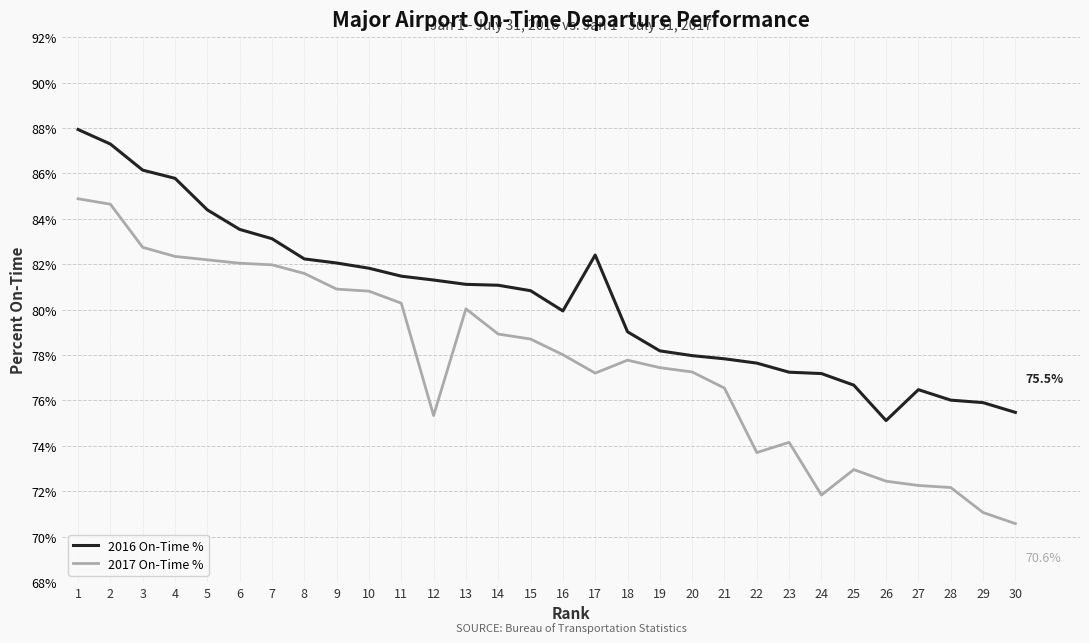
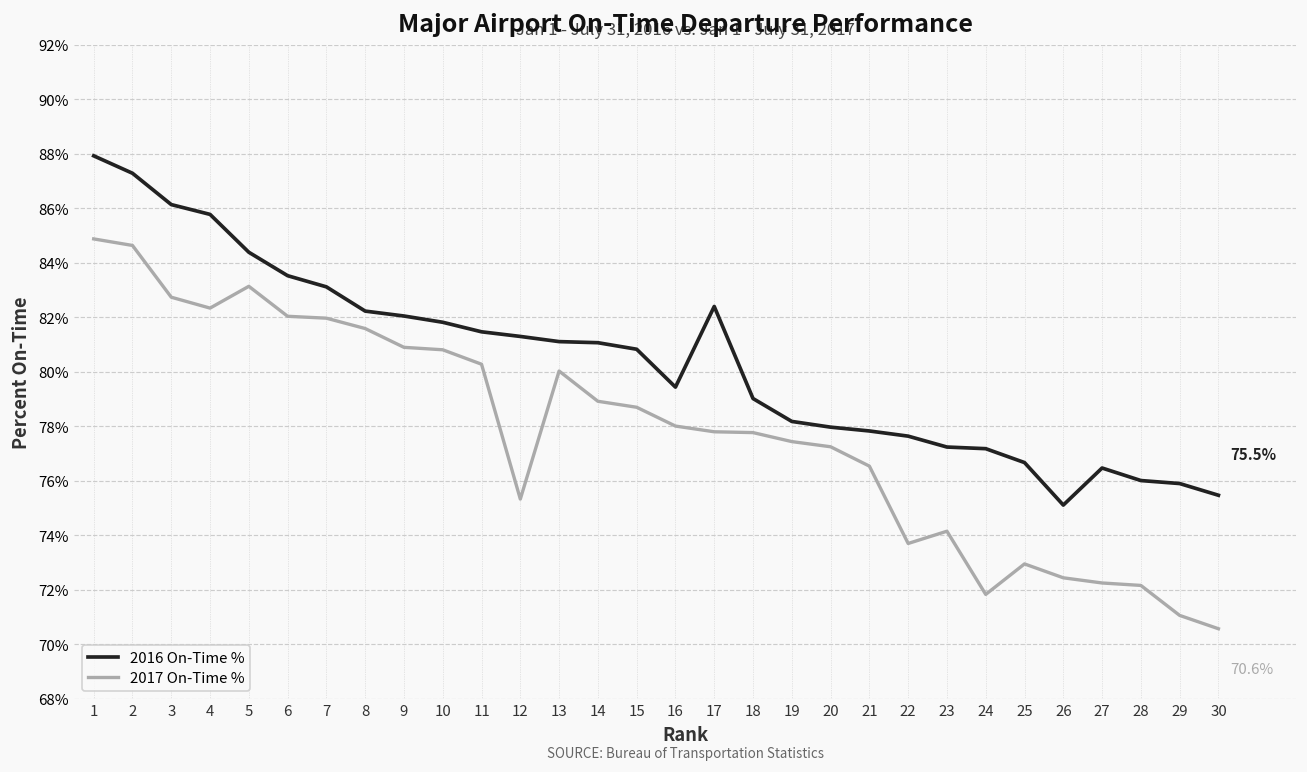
2017 On-Time %, 5: 82.2% -> 83.1%
2016 On-Time %, 16: 79.9% -> 79.4%
2017 On-Time %, 17: 77.2% -> 77.8%
